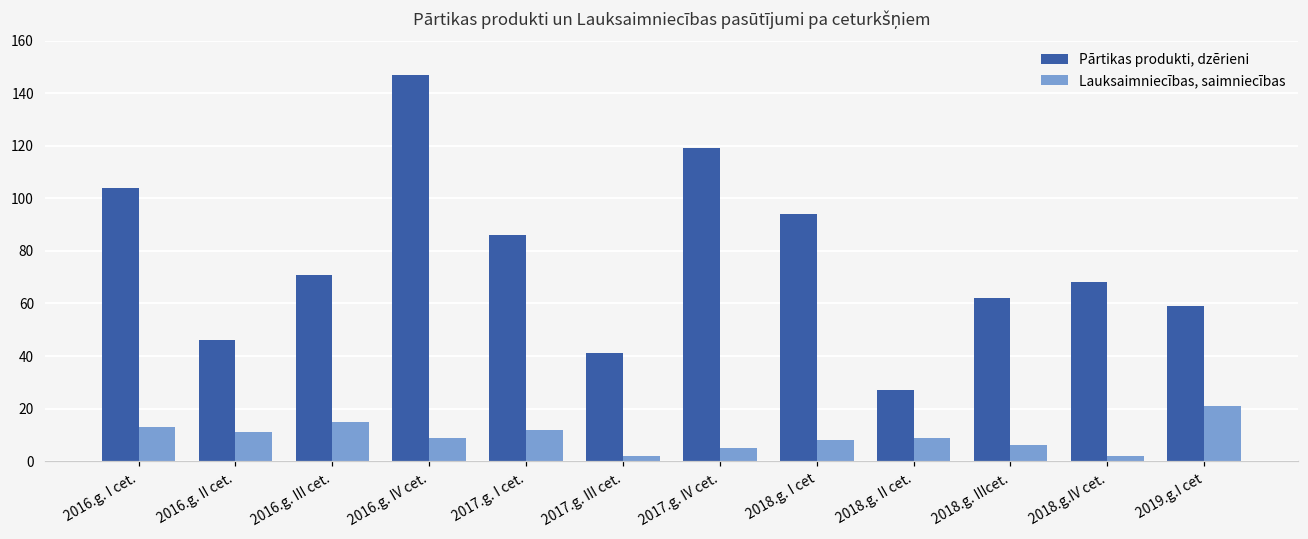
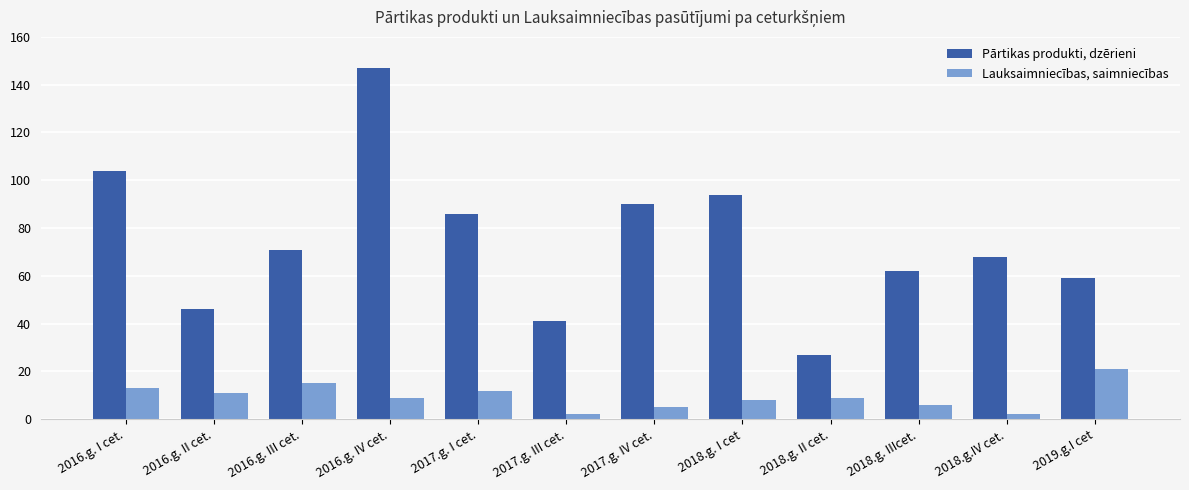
Pārtikas produkti, dzērieni, 2017.g. IV cet.: 119 -> 90
